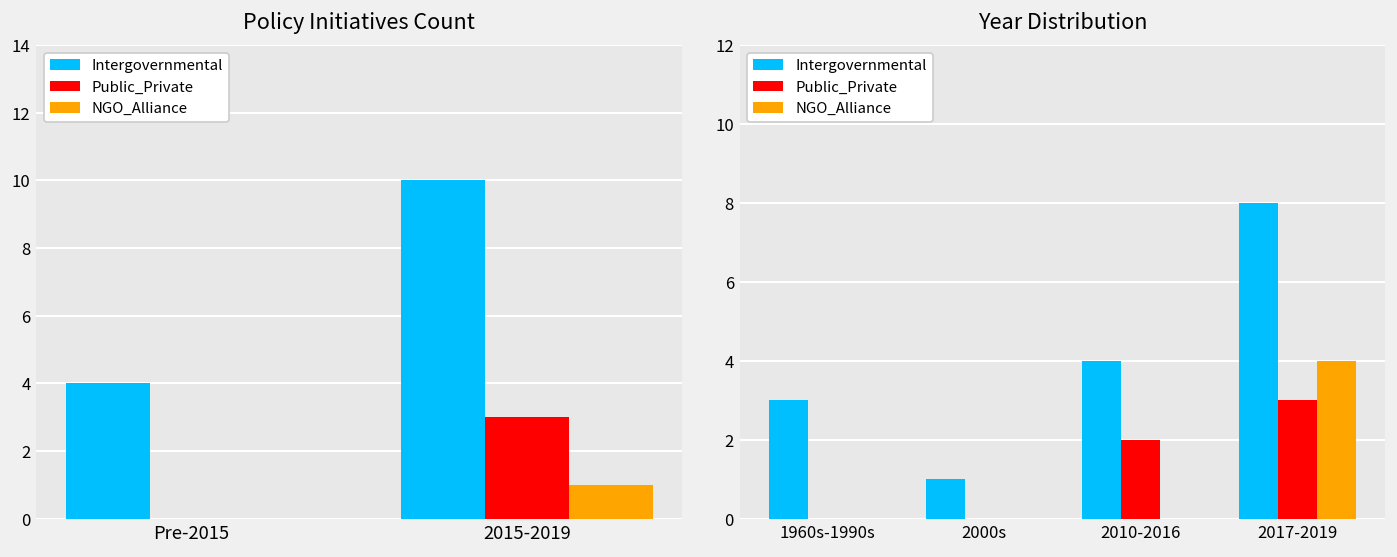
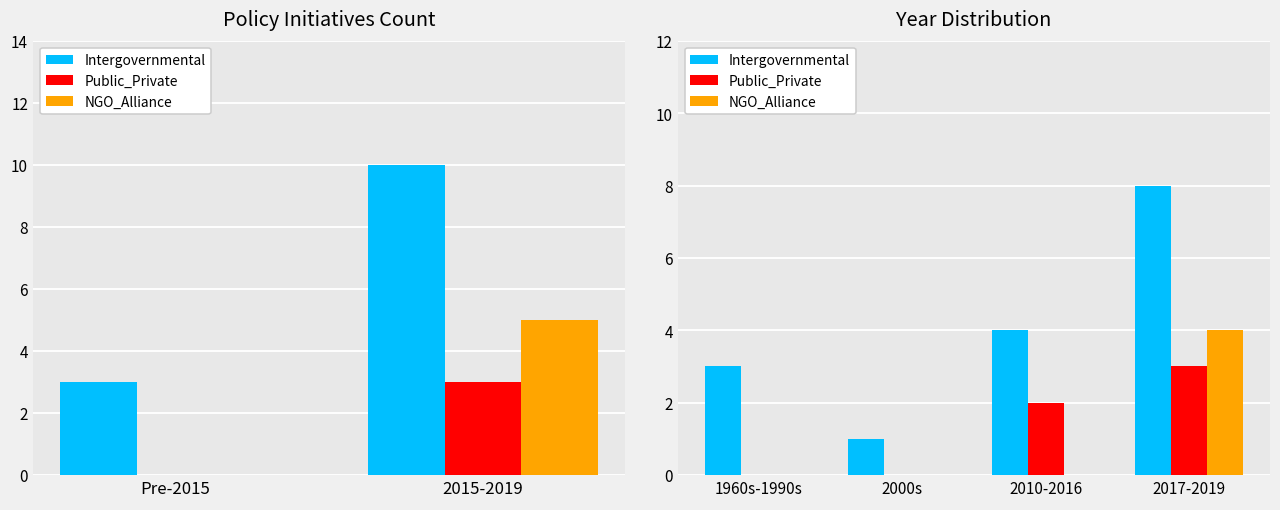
Policy Initiatives Count, Intergovernmental, Pre-2015: 4 -> 3
Policy Initiatives Count, NGO_Alliance, 2015-2019: 1 -> 5
